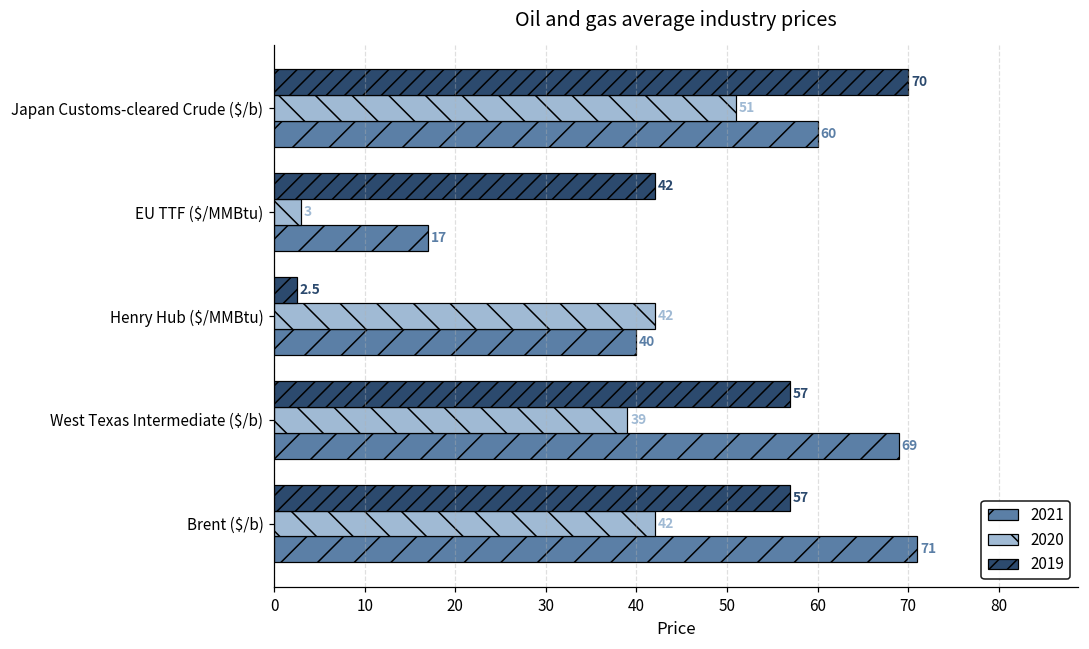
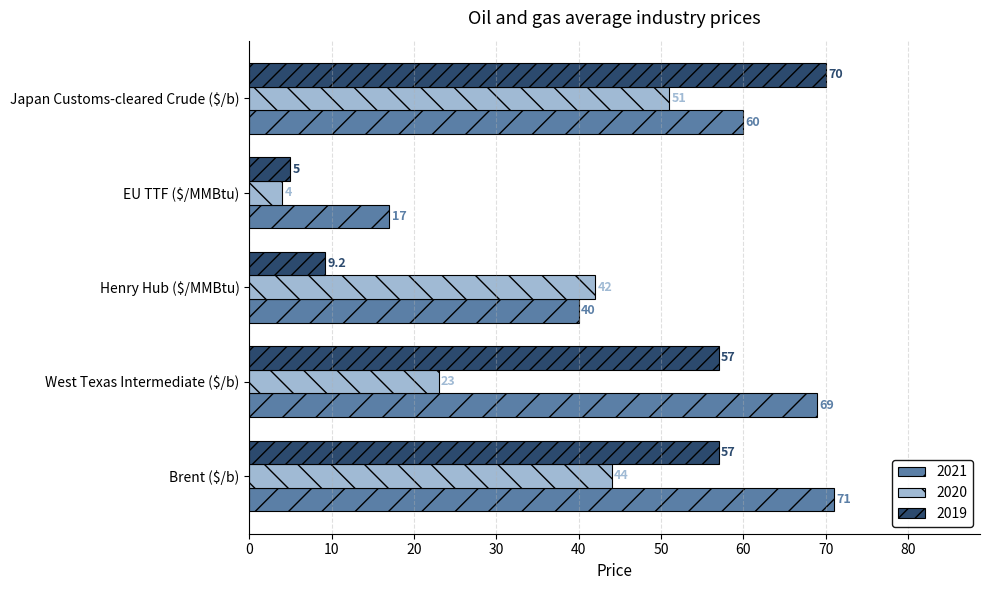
2019, EU TTF ($/MMBtu): 42 -> 5
2020, EU TTF ($/MMBtu): 3 -> 4
2019, Henry Hub ($/MMBtu): 2.5 -> 9.2
2020, West Texas Intermediate ($/b): 39 -> 23
2020, Brent ($/b): 42 -> 44
